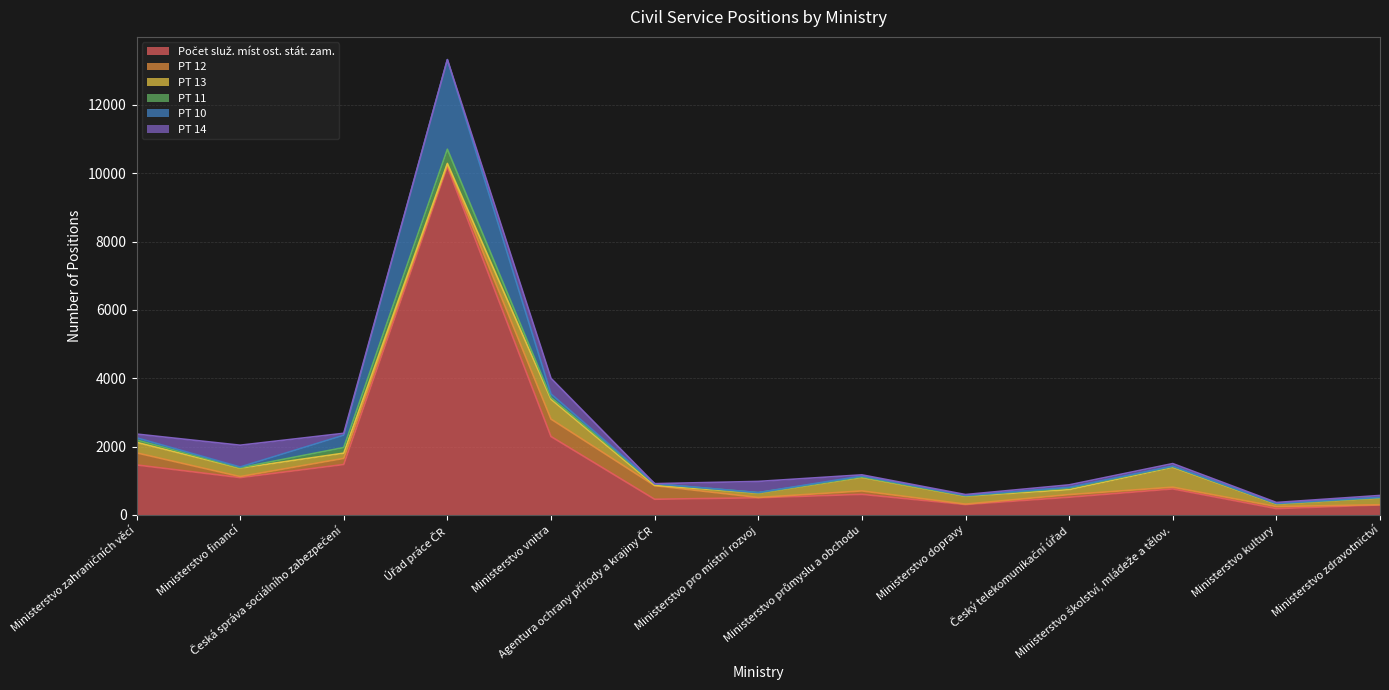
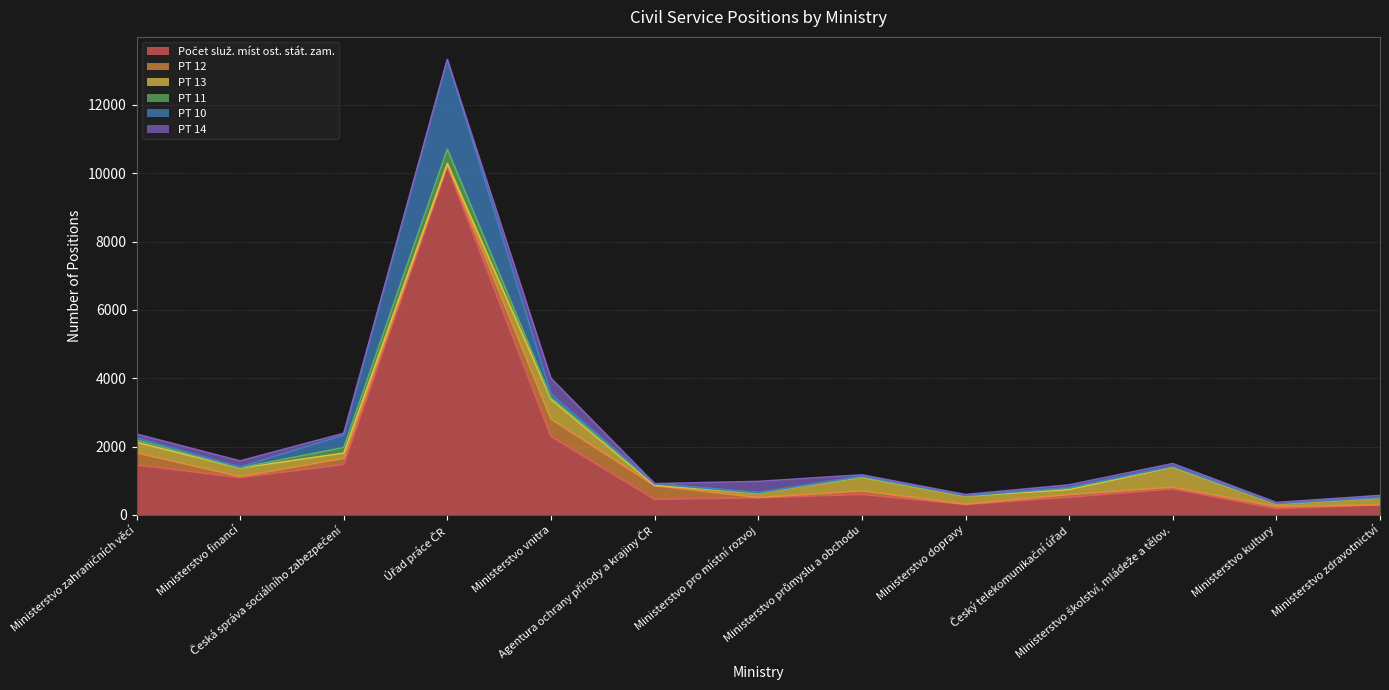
PT 14, Ministerstvo financí: 600 -> 200
